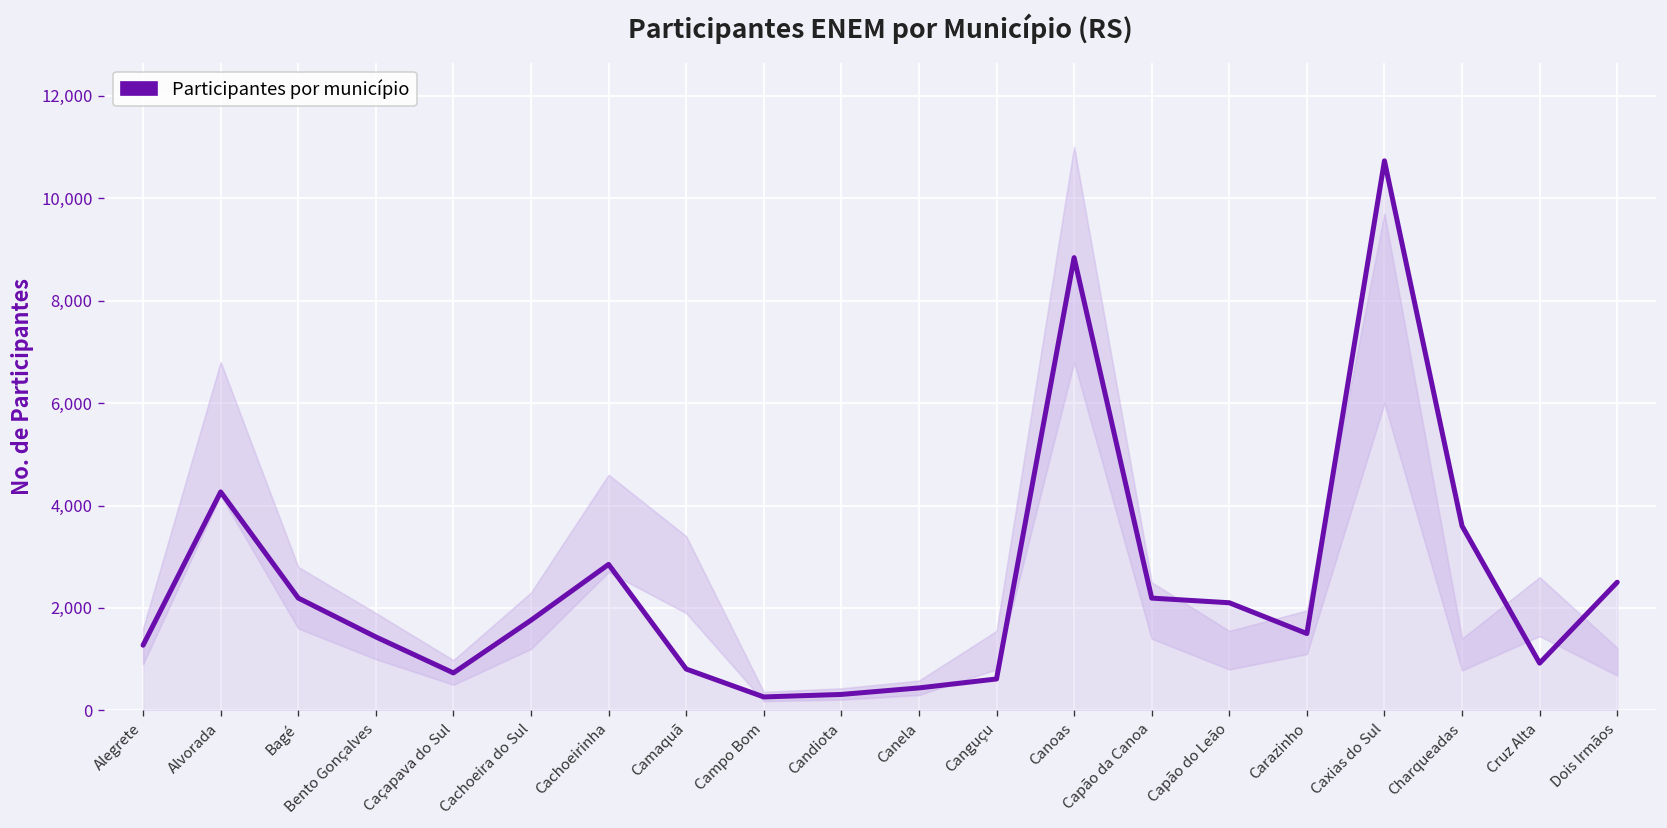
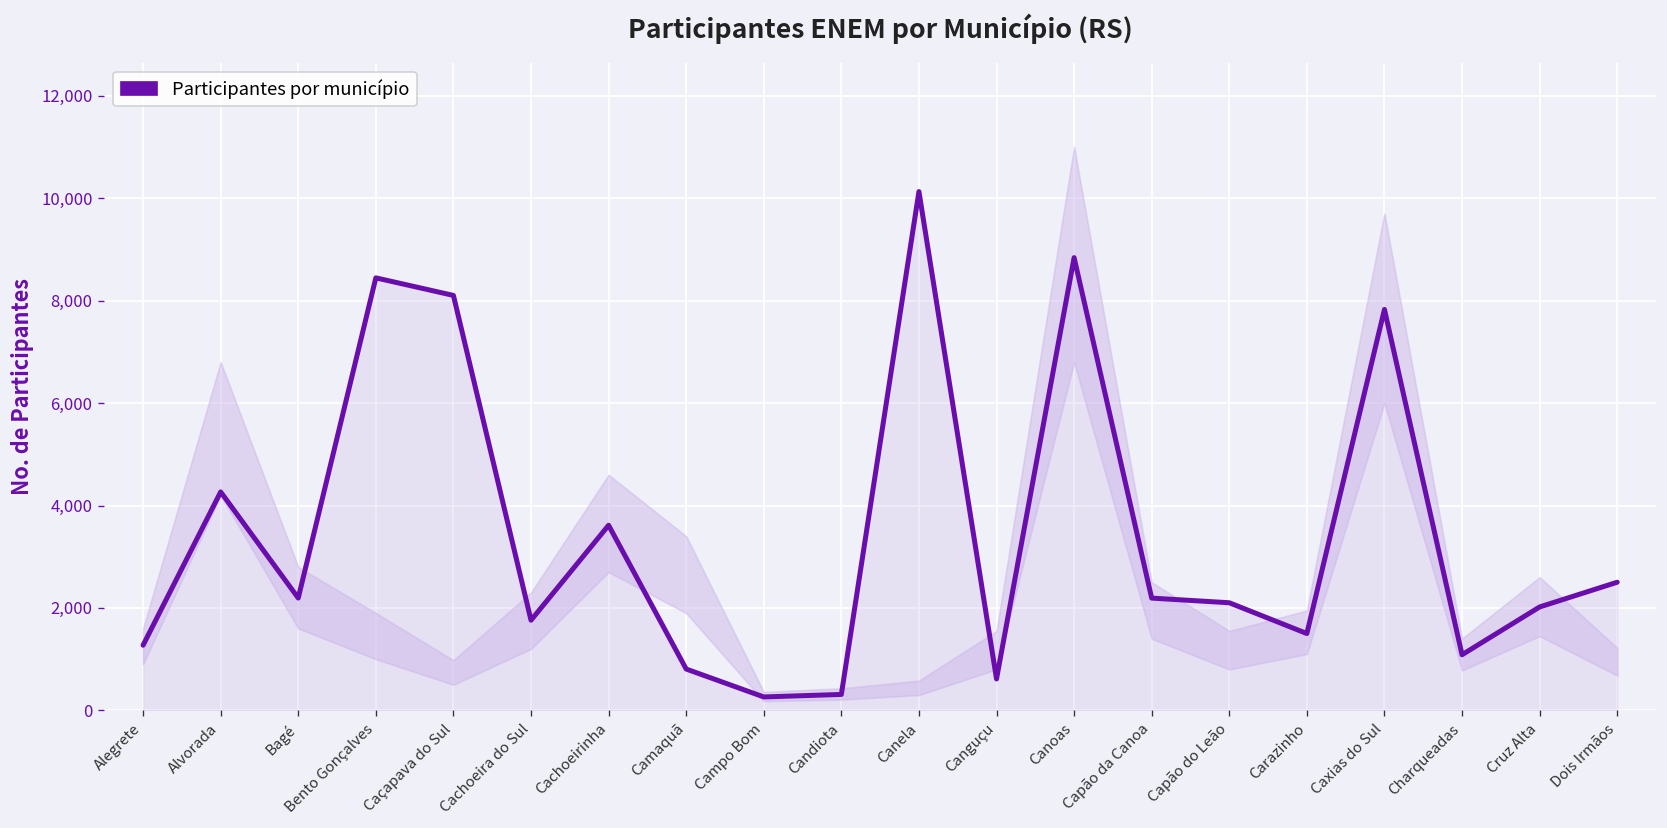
Participantes por município, Bento Gonçalves: 1,400 -> 8,400
Participantes por município, Caçapava do Sul: 700 -> 8,100
Participantes por município, Cachoeirinha: 2,900 -> 3,600
Participantes por município, Canela: 400 -> 10,100
Participantes por município, Caxias do Sul: 10,700 -> 7,800
Participantes por município, Charqueadas: 3,600 -> 1,100
Participantes por município, Cruz Alta: 900 -> 2,000
